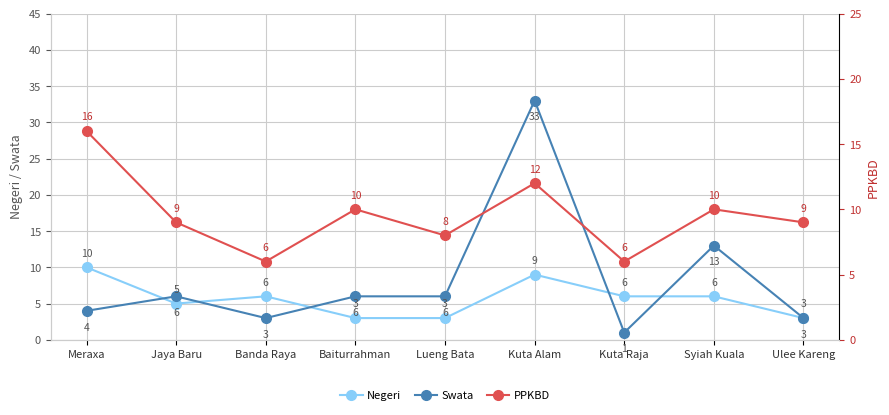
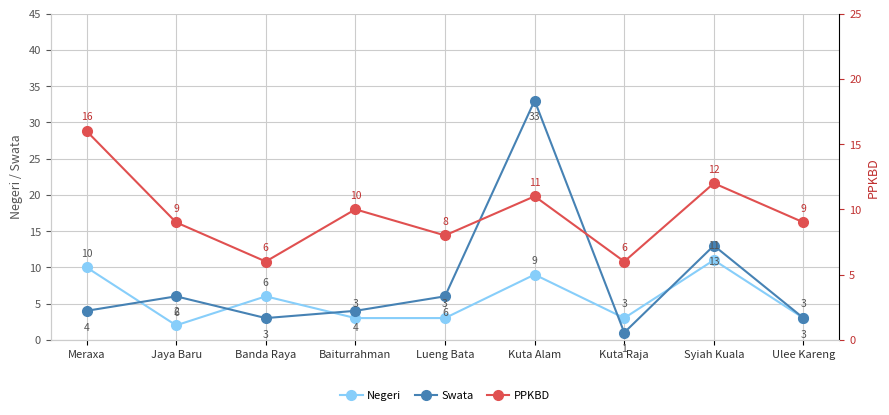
Negeri, Jaya Baru: 5 -> 2
Swata, Baiturrahman: 6 -> 4
Negeri, Kuta Raja: 6 -> 3
Negeri, Syiah Kuala: 6 -> 11
PPKBD, Kuta Alam: 12 -> 11
PPKBD, Syiah Kuala: 10 -> 12
